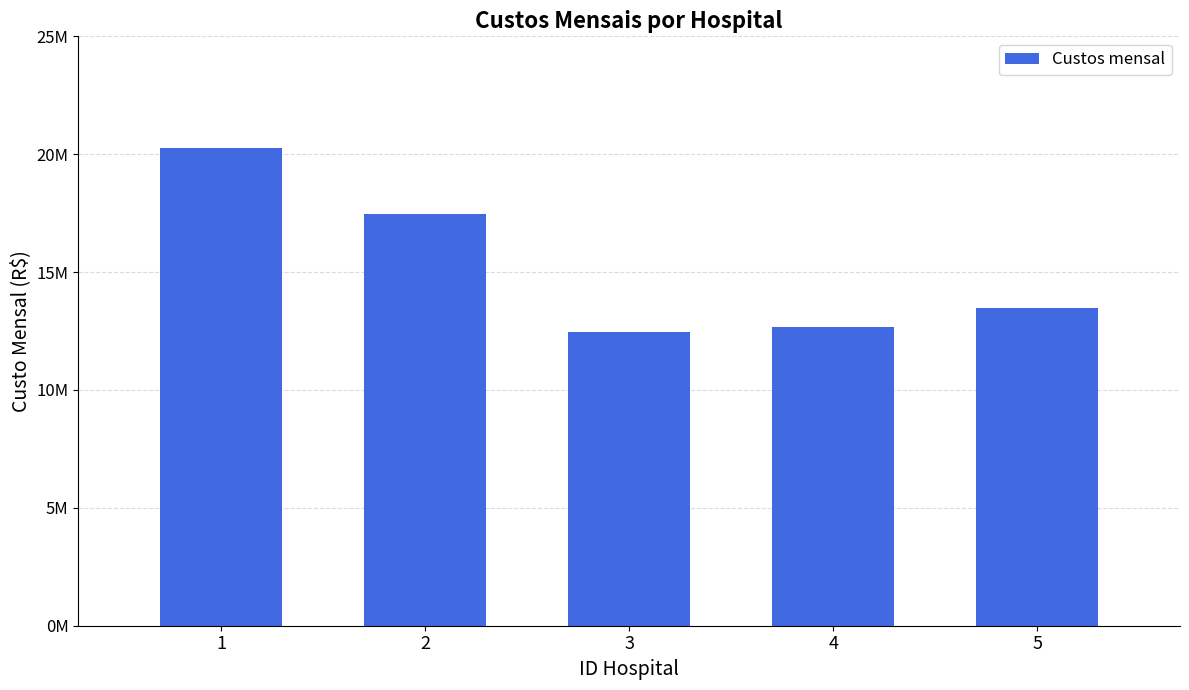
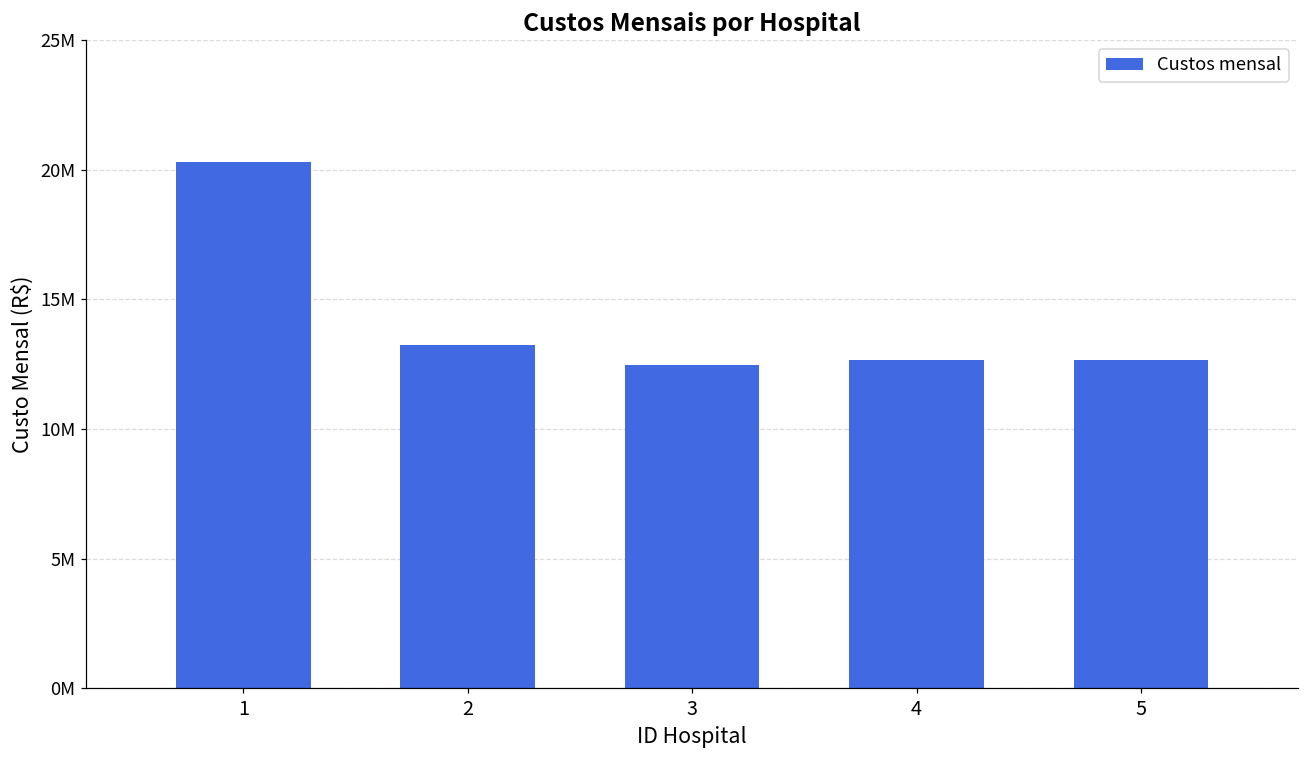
2: 17400000 -> 13200000
5: 13500000 -> 12700000
